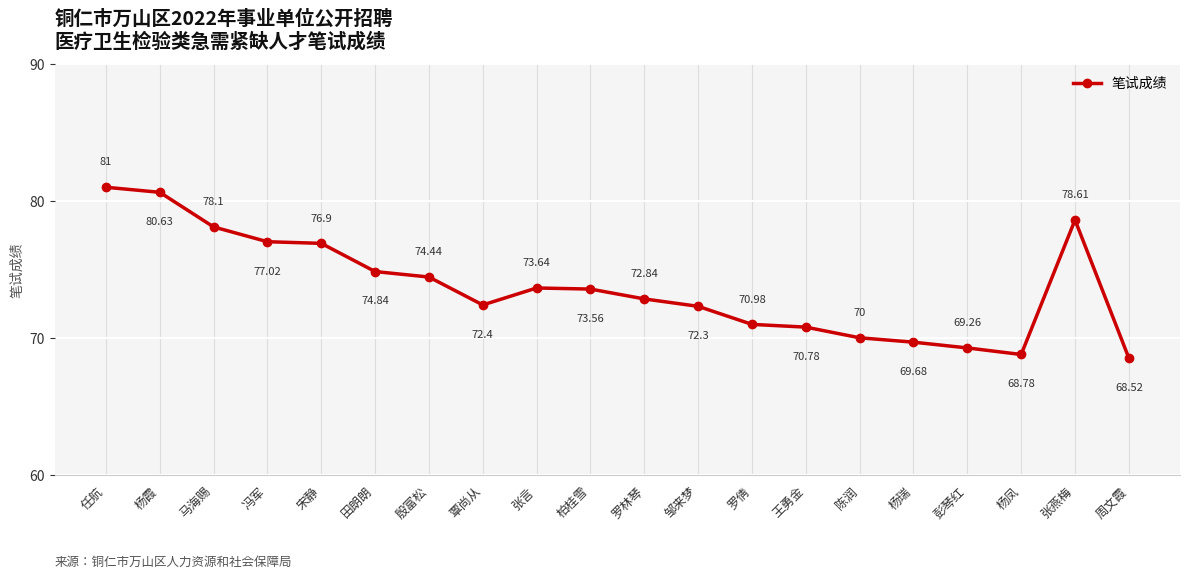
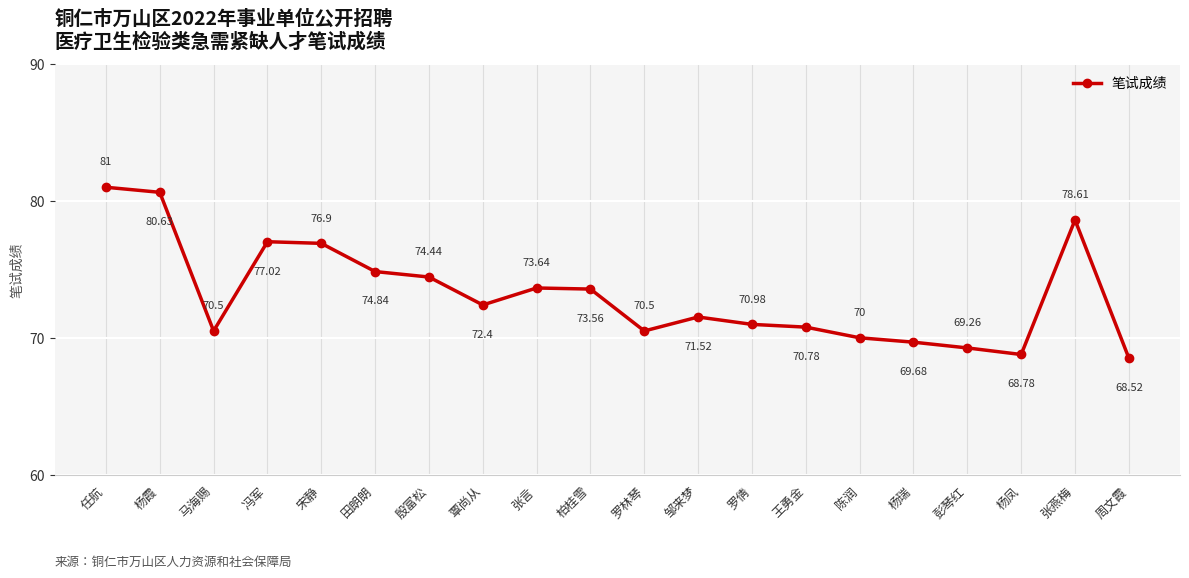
马海赐: 78.1 -> 70.5
罗林琴: 72.84 -> 70.5
邹来梦: 72.3 -> 71.52
